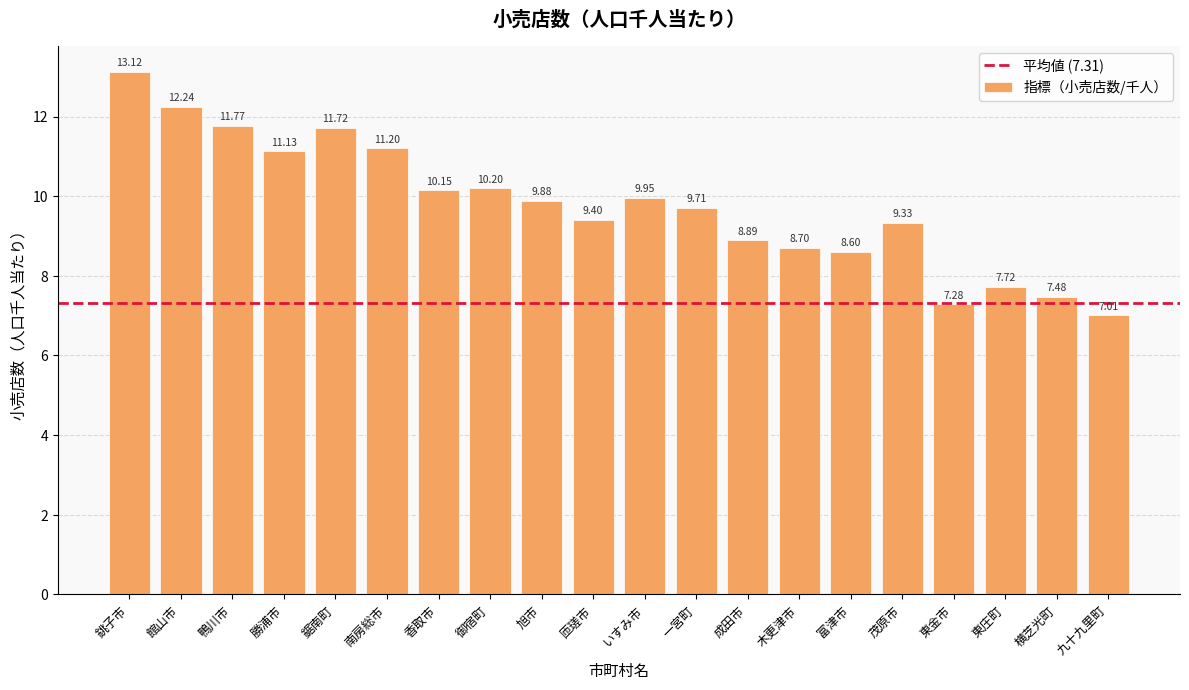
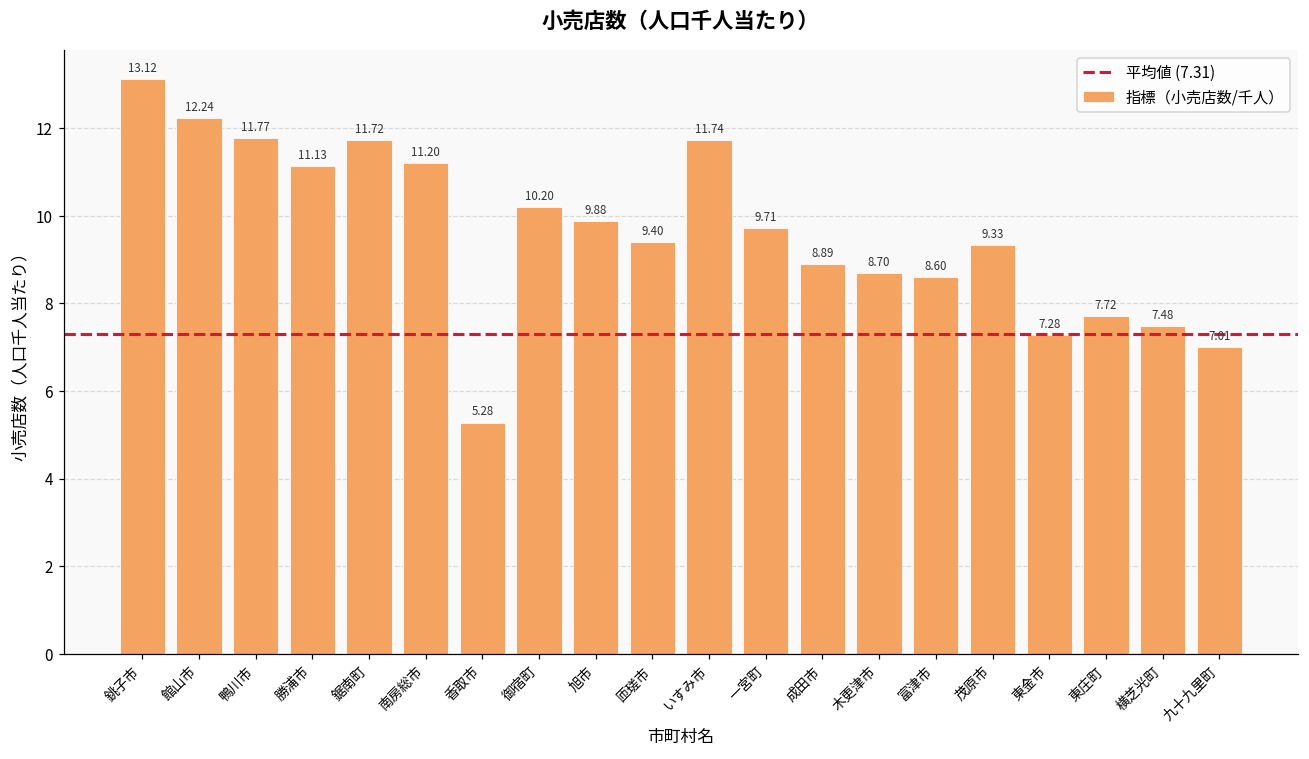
香取市: 10.15 -> 5.28
いすみ市: 9.95 -> 11.74
